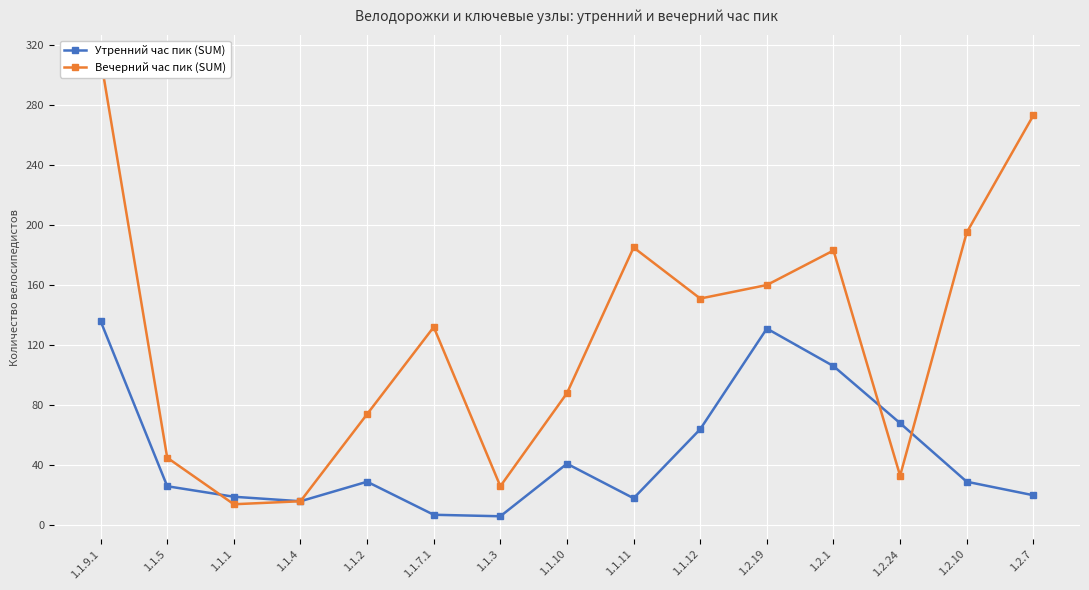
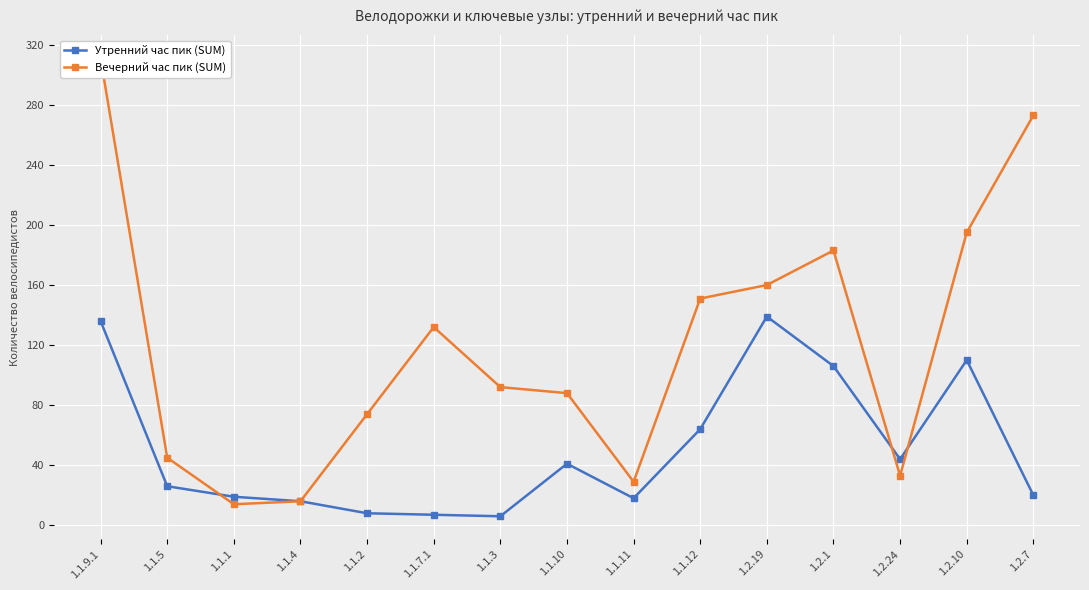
Утренний час пик (SUM), 1.1.2: 29 -> 8
Вечерний час пик (SUM), 1.1.3: 26 -> 92
Вечерний час пик (SUM), 1.1.11: 185 -> 29
Утренний час пик (SUM), 1.2.19: 131 -> 139
Утренний час пик (SUM), 1.2.24: 68 -> 44
Утренний час пик (SUM), 1.2.10: 29 -> 110
